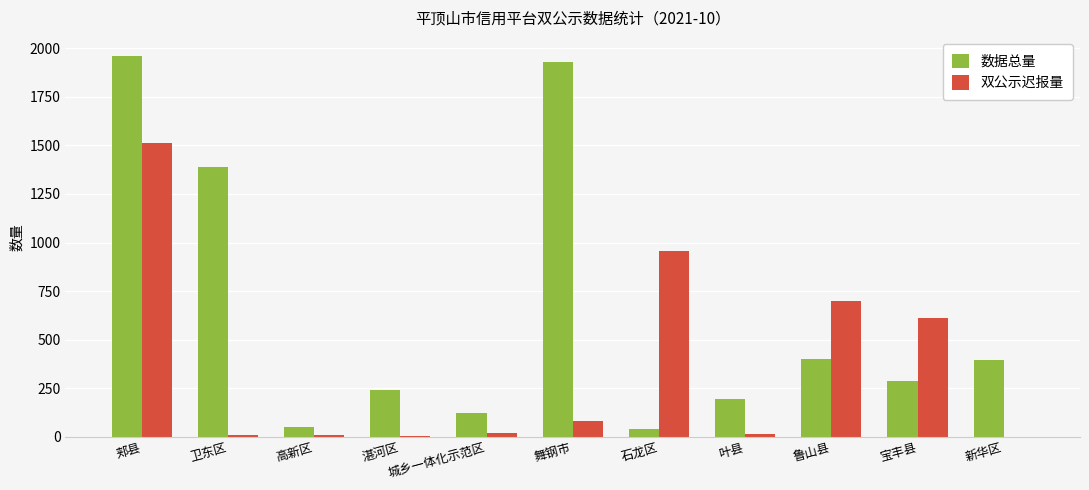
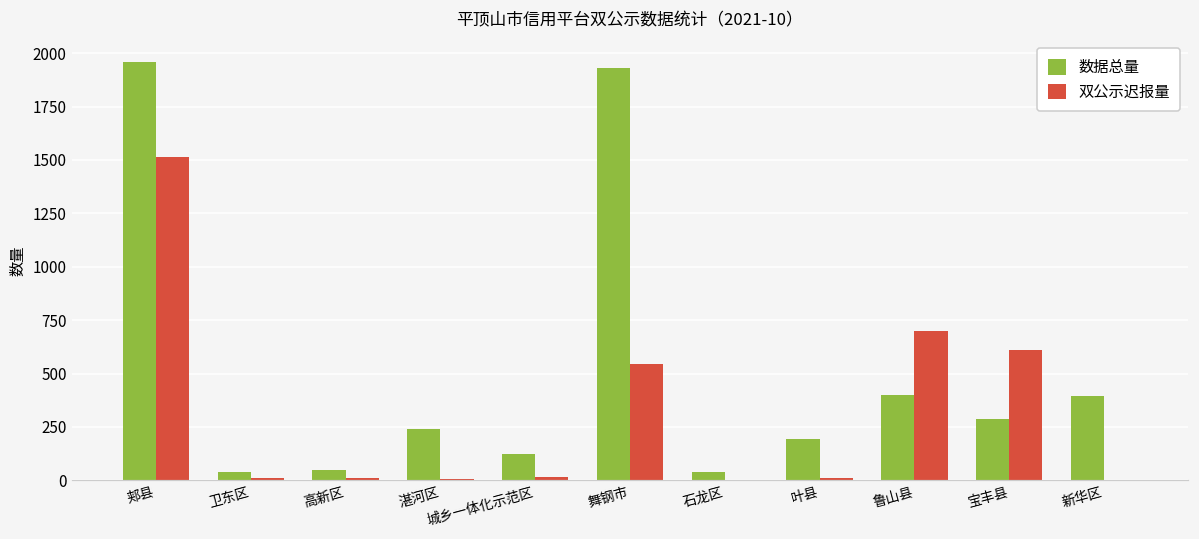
数据总量, 卫东区: 1390 -> 40
双公示迟报量, 舞钢市: 80 -> 550
双公示迟报量, 石龙区: 960 -> 0
